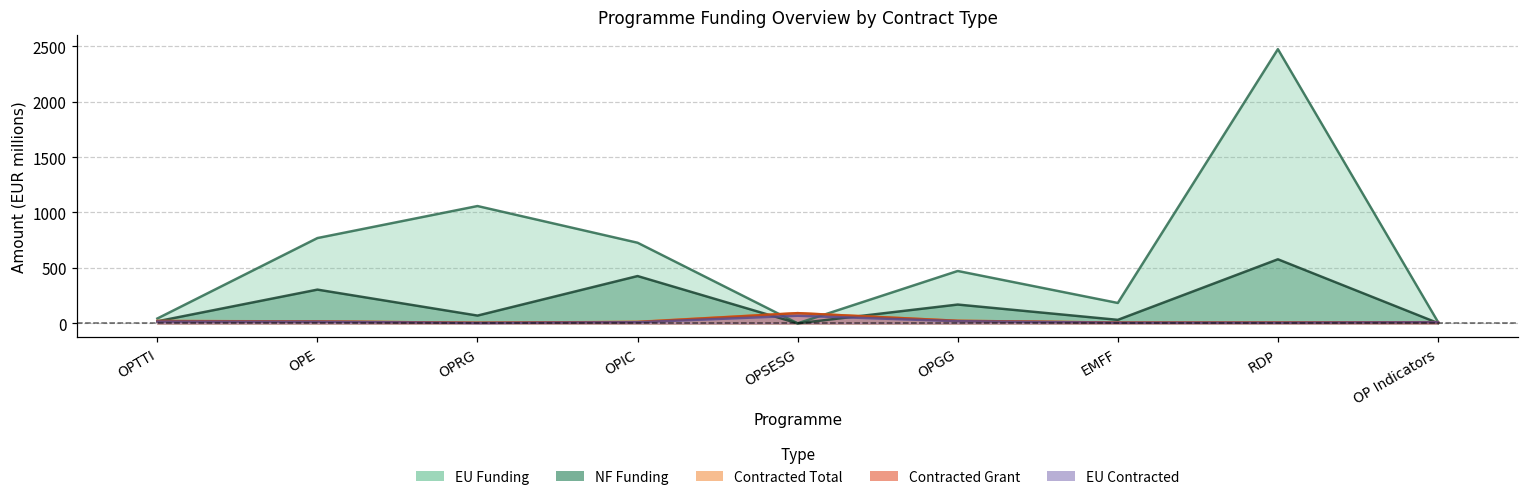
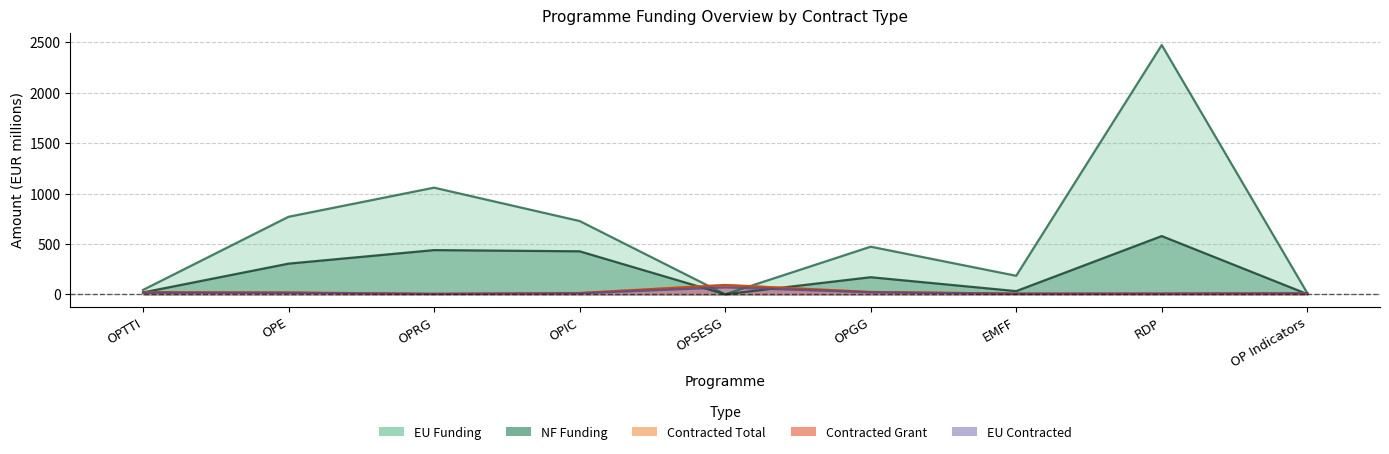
NF Funding, OPRG: 70 -> 440
